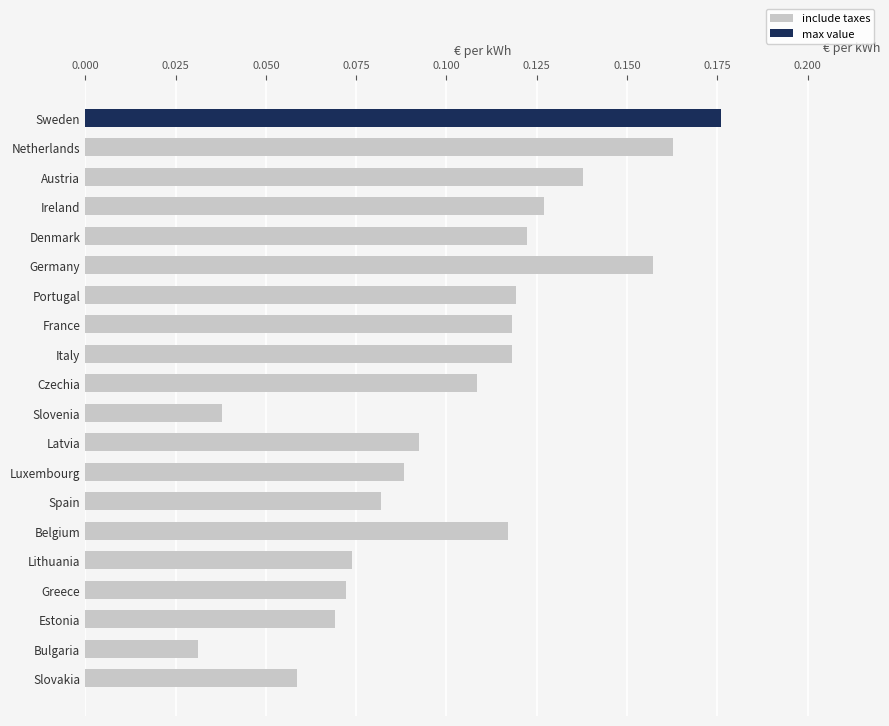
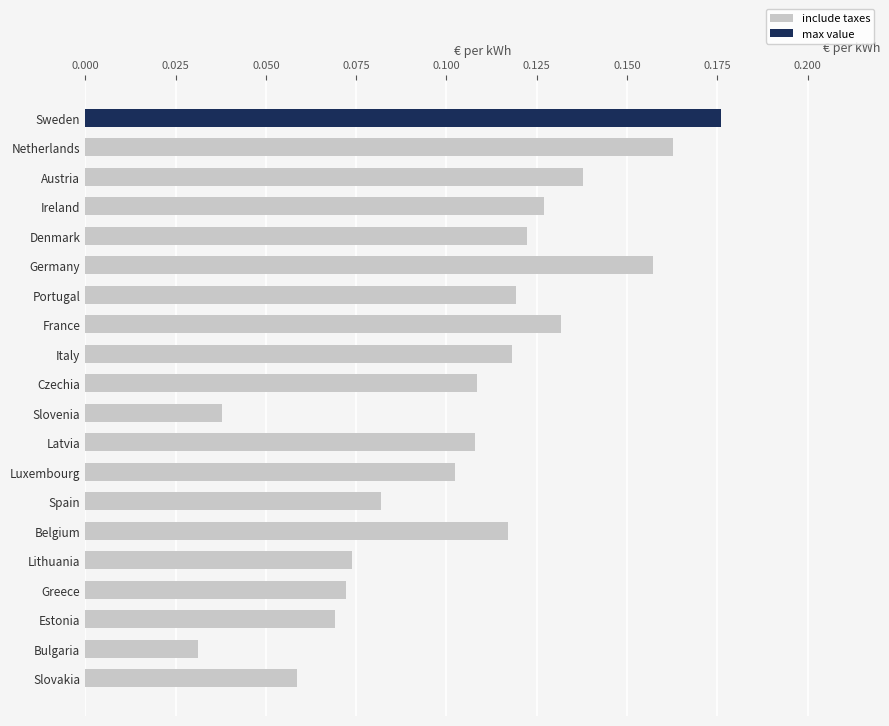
France: 0.118 -> 0.132
Latvia: 0.092 -> 0.108
Luxembourg: 0.088 -> 0.102
